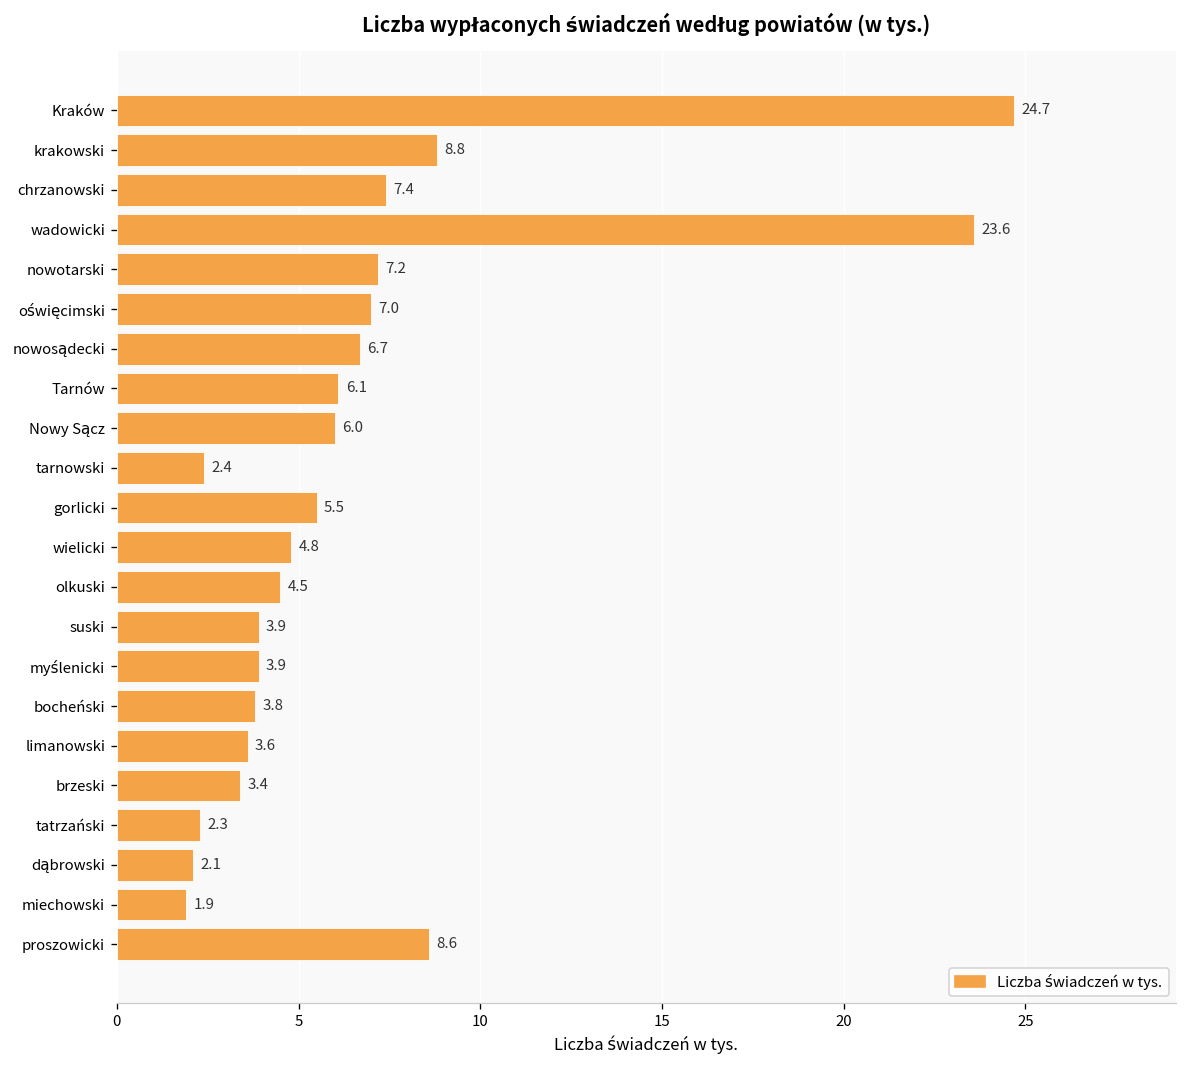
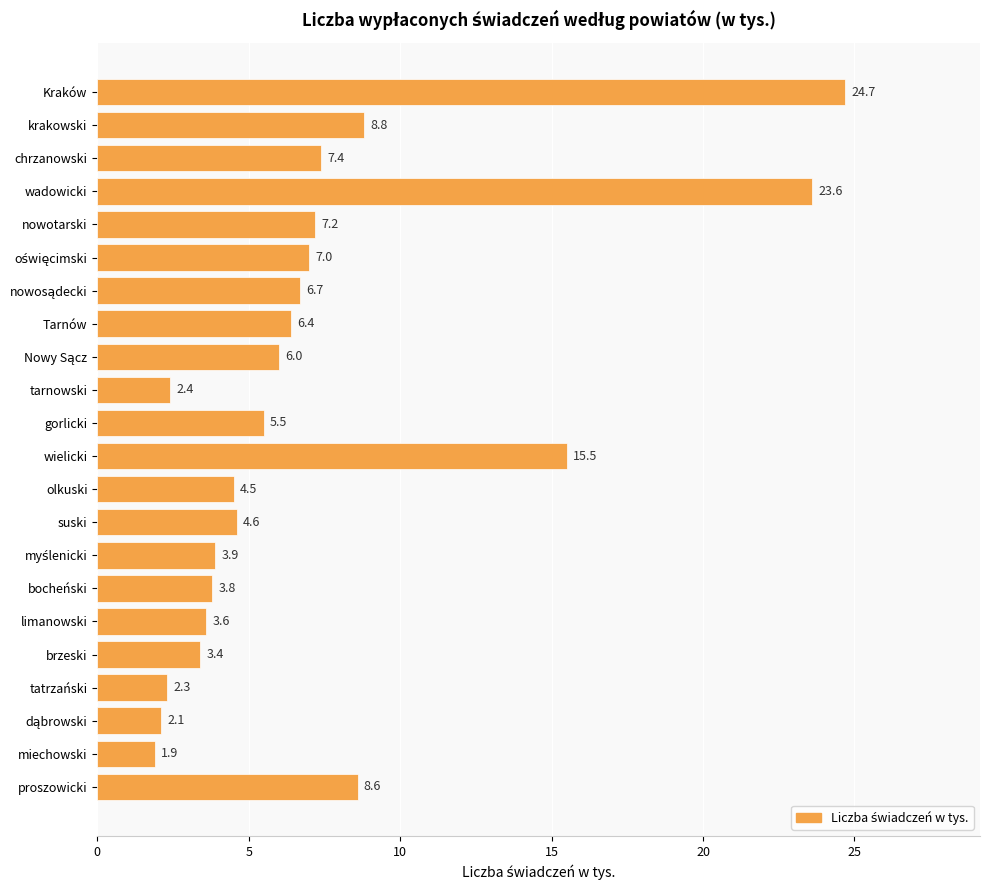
Tarnów: 6.1 -> 6.4
wielicki: 4.8 -> 15.5
suski: 3.9 -> 4.6
